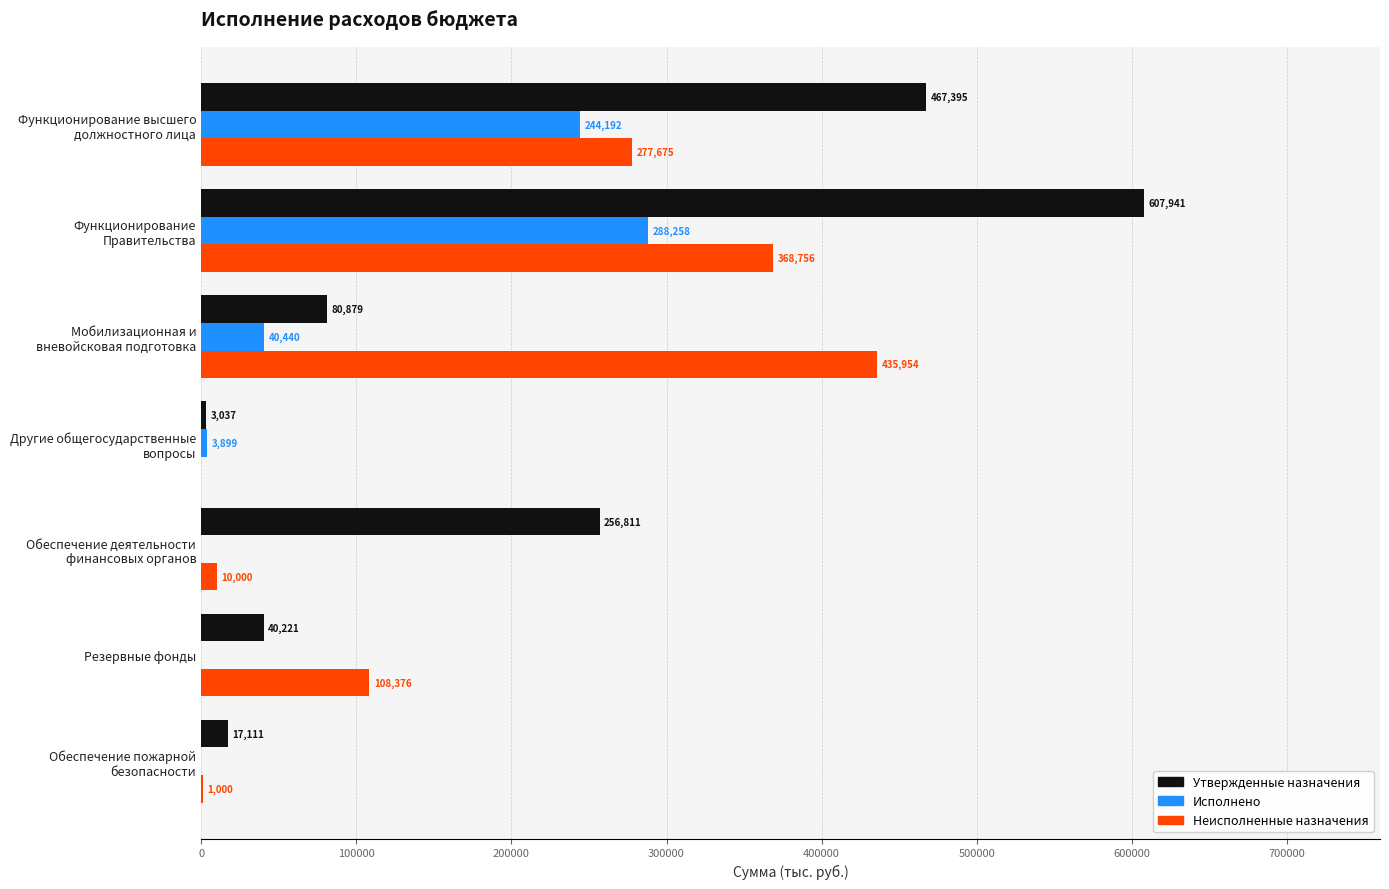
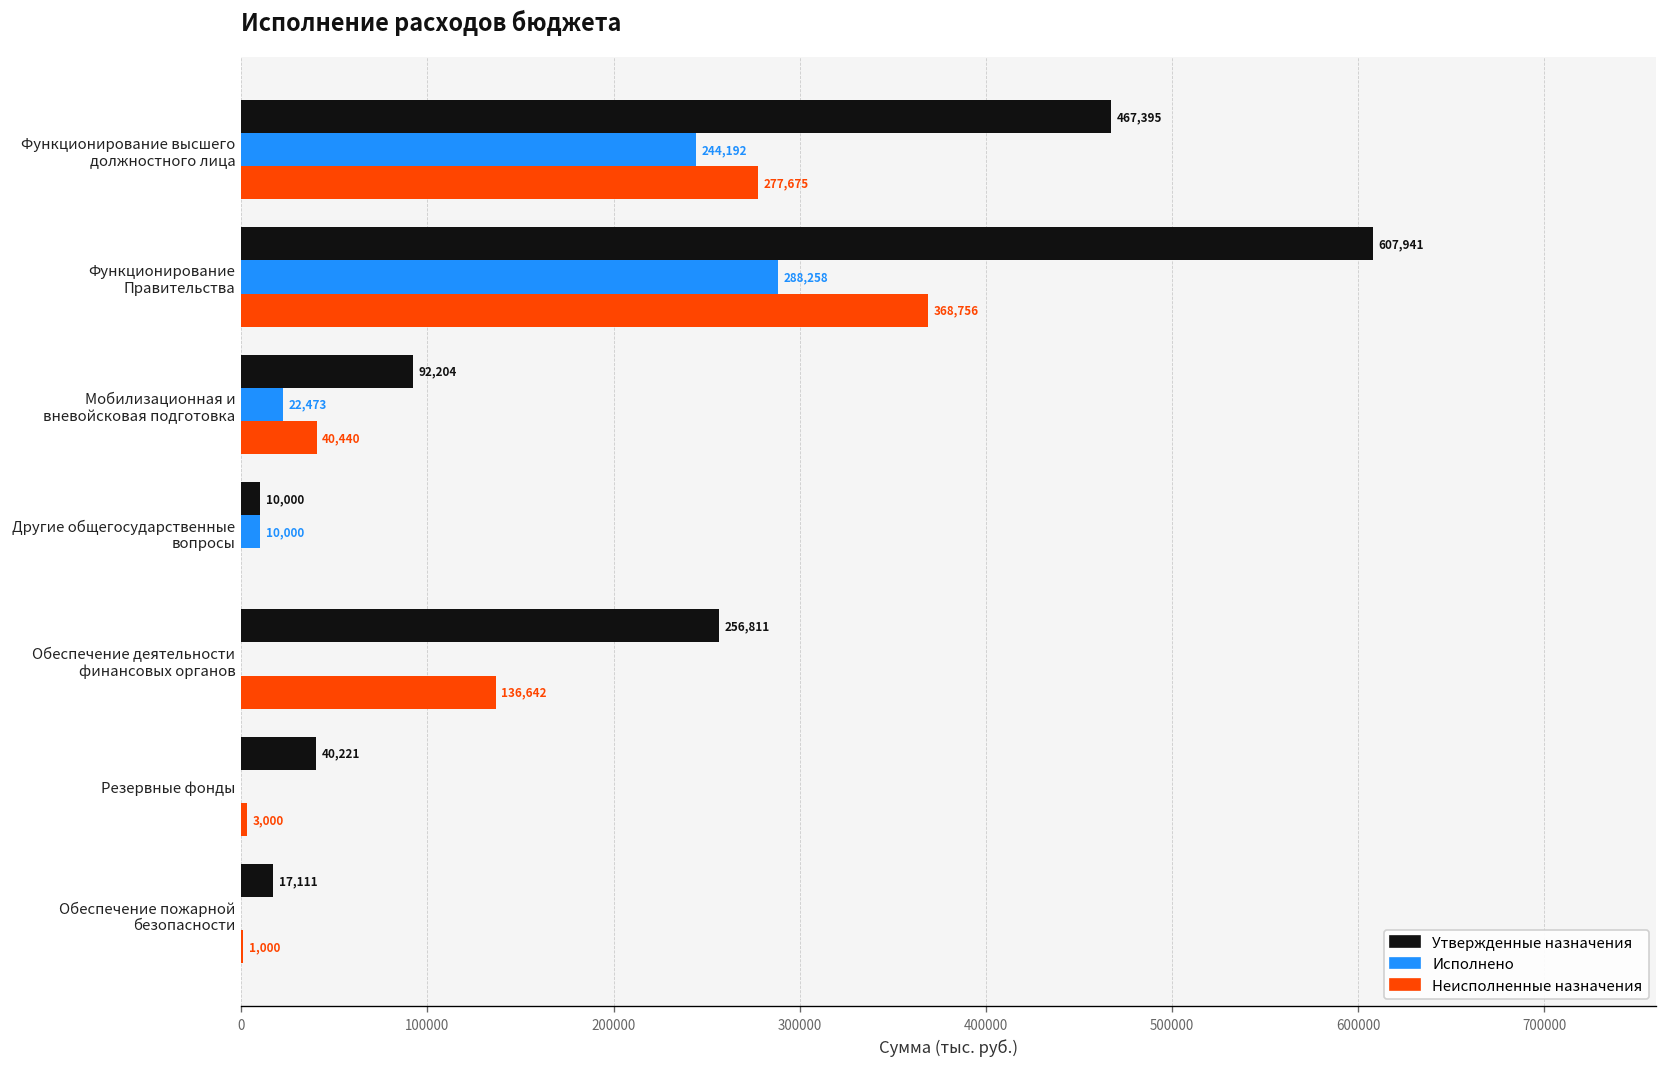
Утвержденные назначения, Мобилизационная и вневойсковая подготовка: 80,879 -> 92,204
Исполнено, Мобилизационная и вневойсковая подготовка: 40,440 -> 22,473
Неисполненные назначения, Мобилизационная и вневойсковая подготовка: 435,954 -> 40,440
Утвержденные назначения, Другие общегосударственные вопросы: 3,037 -> 10,000
Исполнено, Другие общегосударственные вопросы: 3,899 -> 10,000
Неисполненные назначения, Обеспечение деятельности финансовых органов: 10,000 -> 136,642
Неисполненные назначения, Резервные фонды: 108,376 -> 3,000
